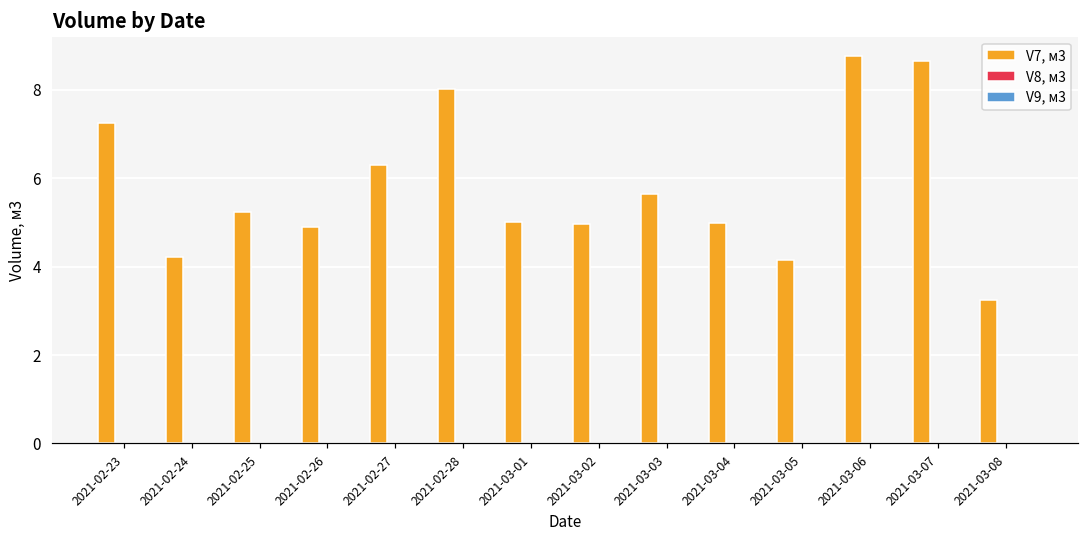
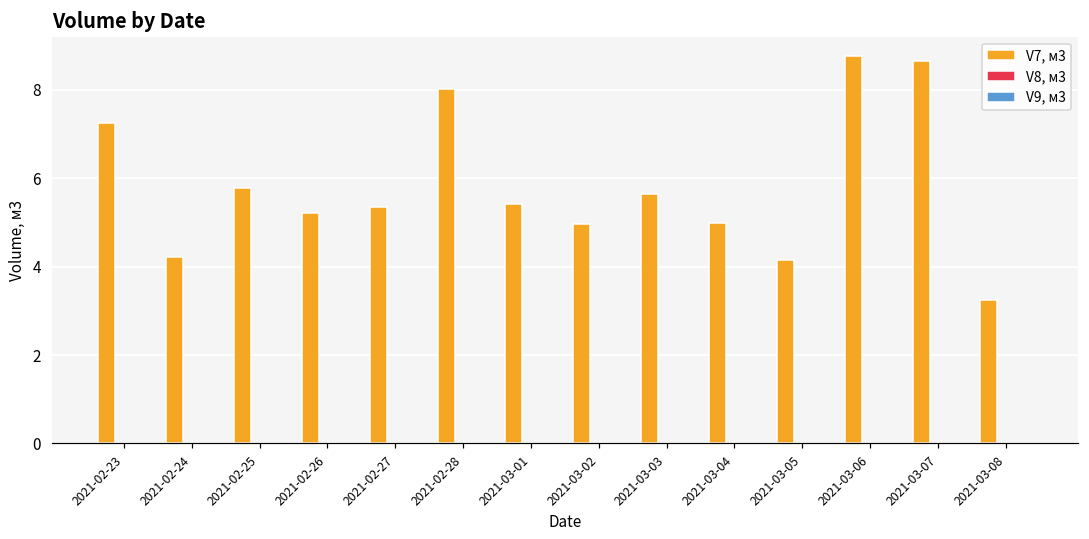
V7, м3, 2021-02-25: 5.2 -> 5.8
V7, м3, 2021-02-26: 4.9 -> 5.2
V7, м3, 2021-02-27: 6.3 -> 5.3
V7, м3, 2021-03-01: 5.0 -> 5.4
